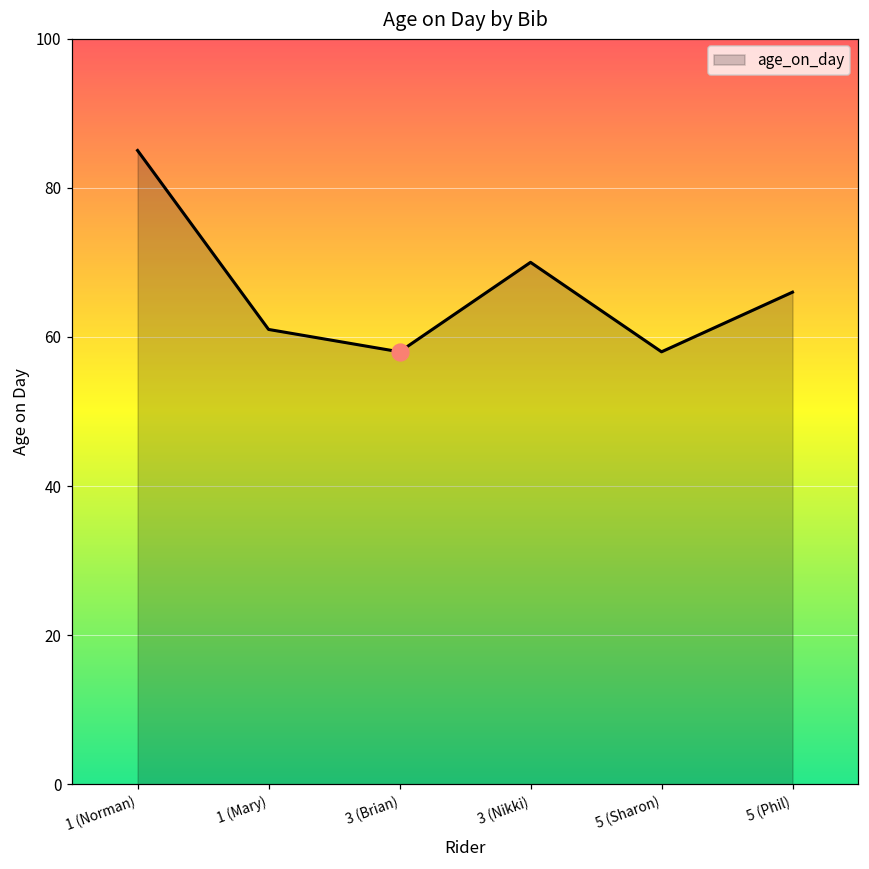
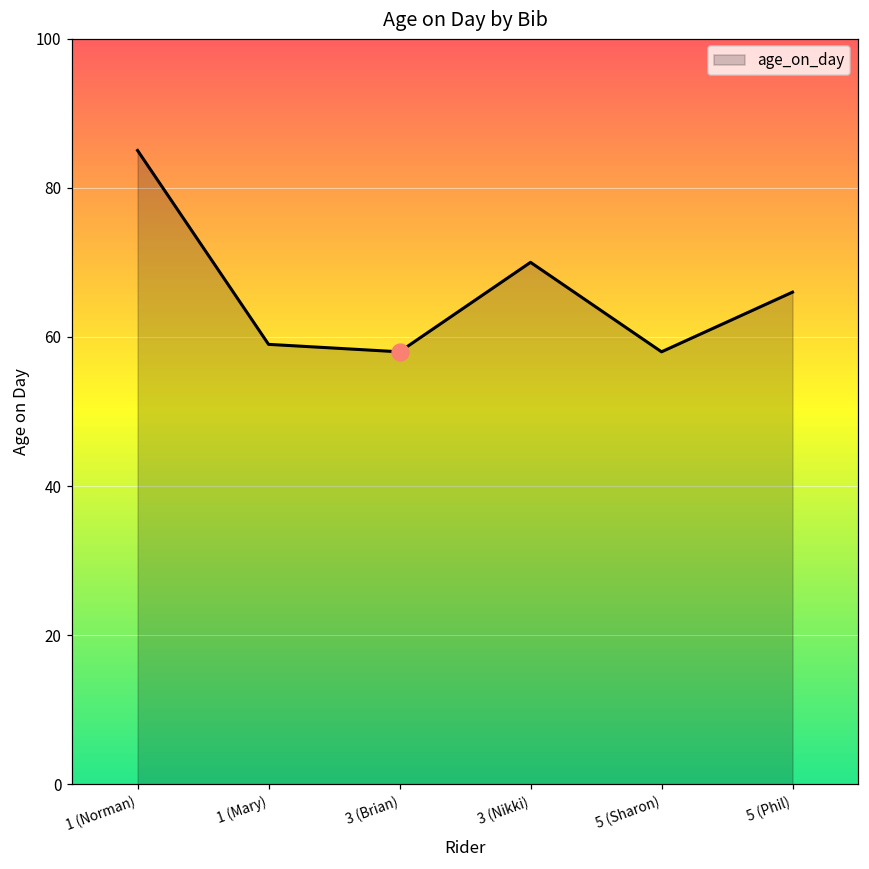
age_on_day, 1 (Mary): 61 -> 59
